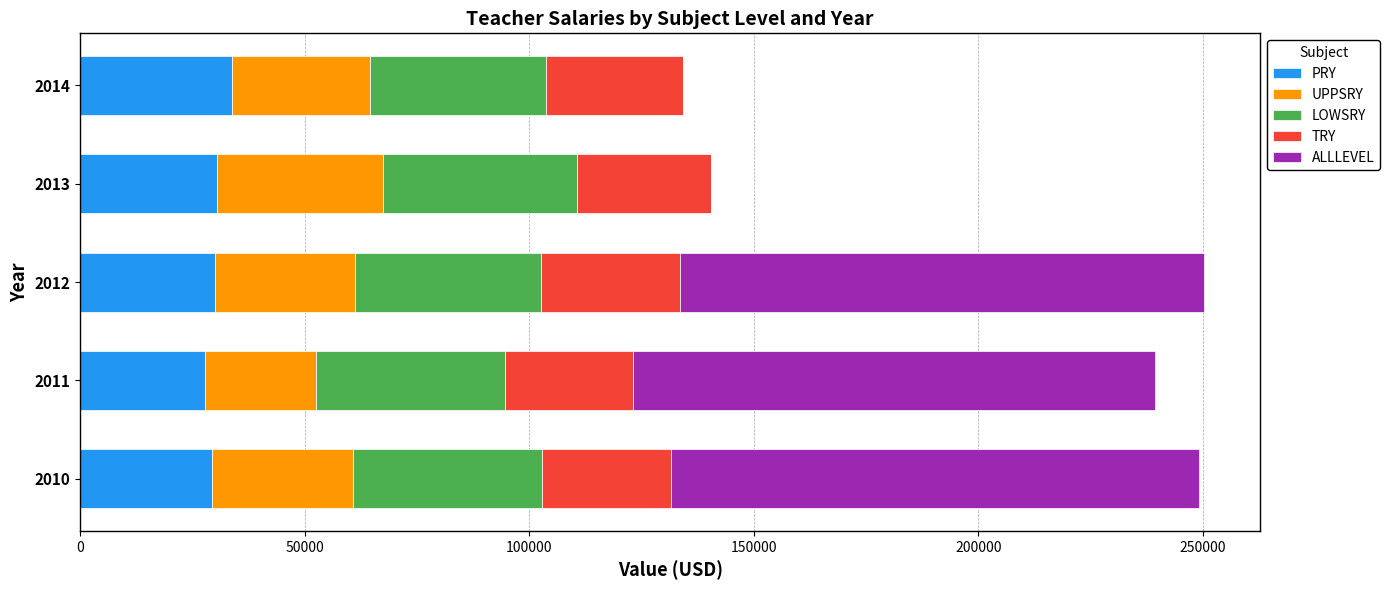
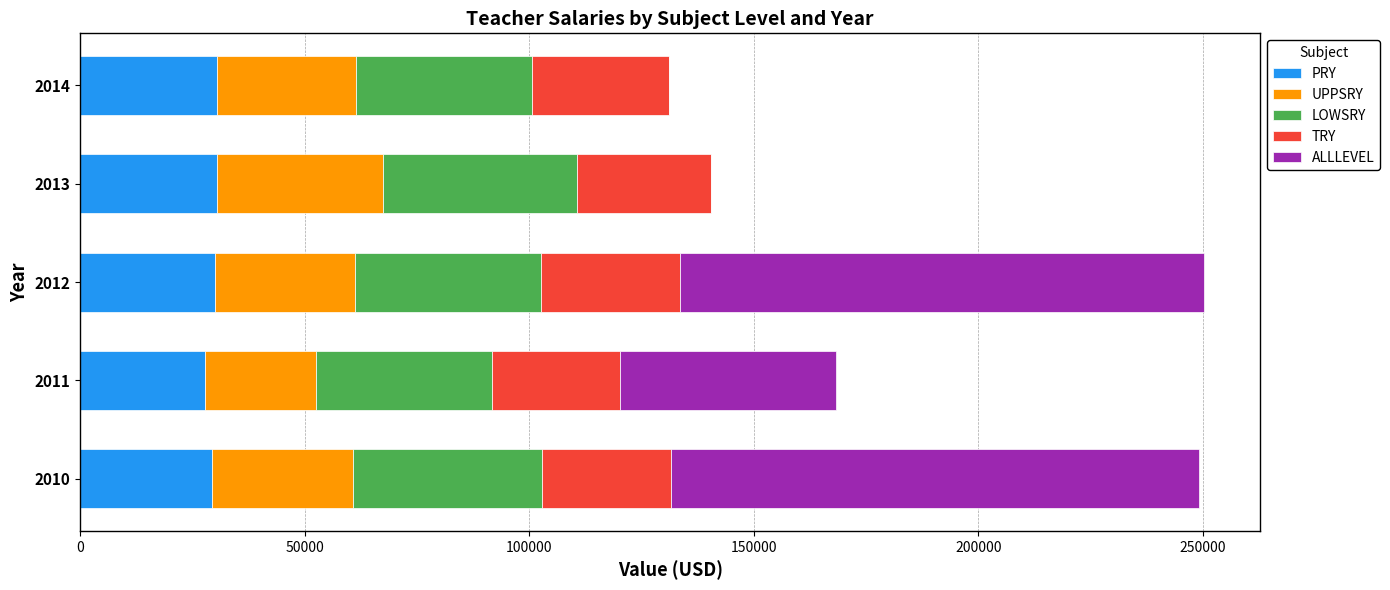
PRY, 2014: 34000 -> 31000
LOWSRY, 2011: 42000 -> 39000
ALLLEVEL, 2011: 116000 -> 48000
